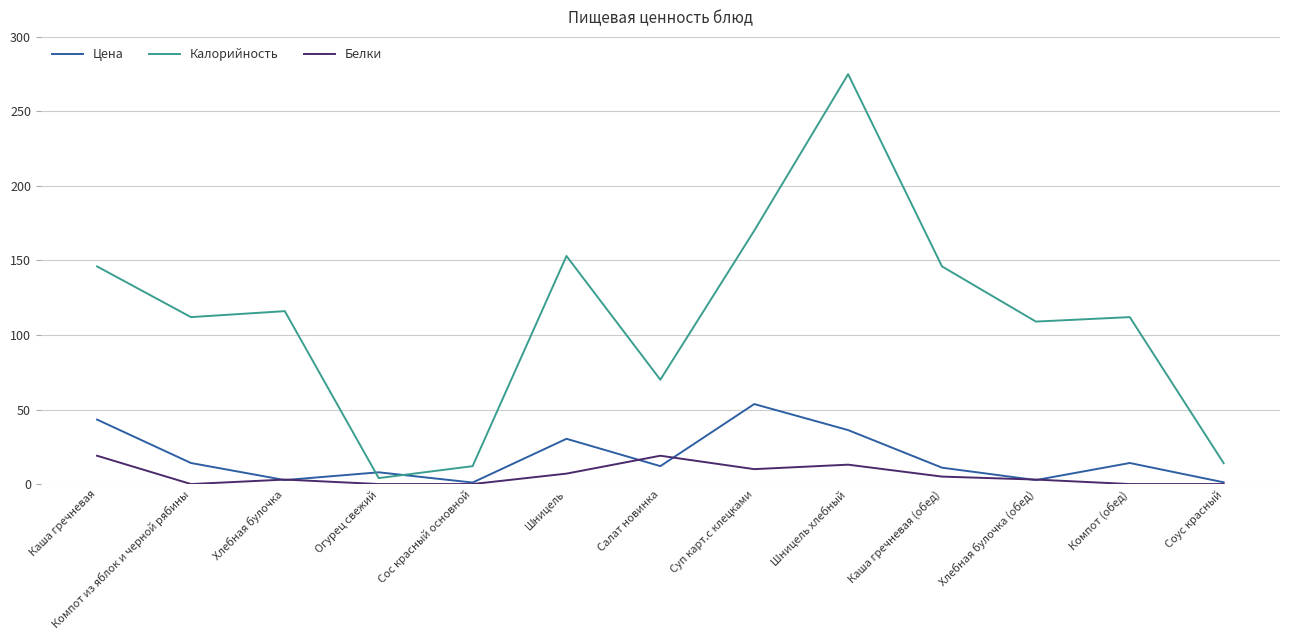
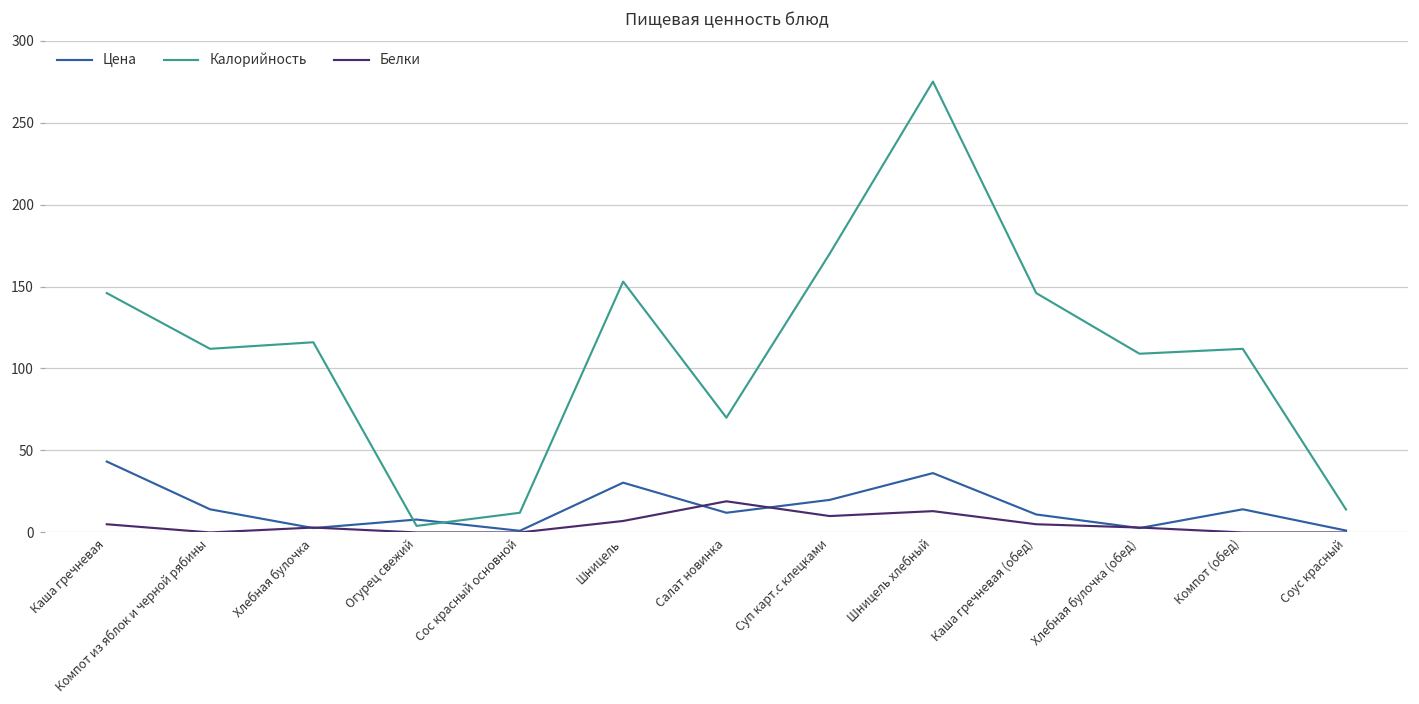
Белки, Каша гречневая: 19 -> 5
Цена, Суп карт.с клецками: 54 -> 20
